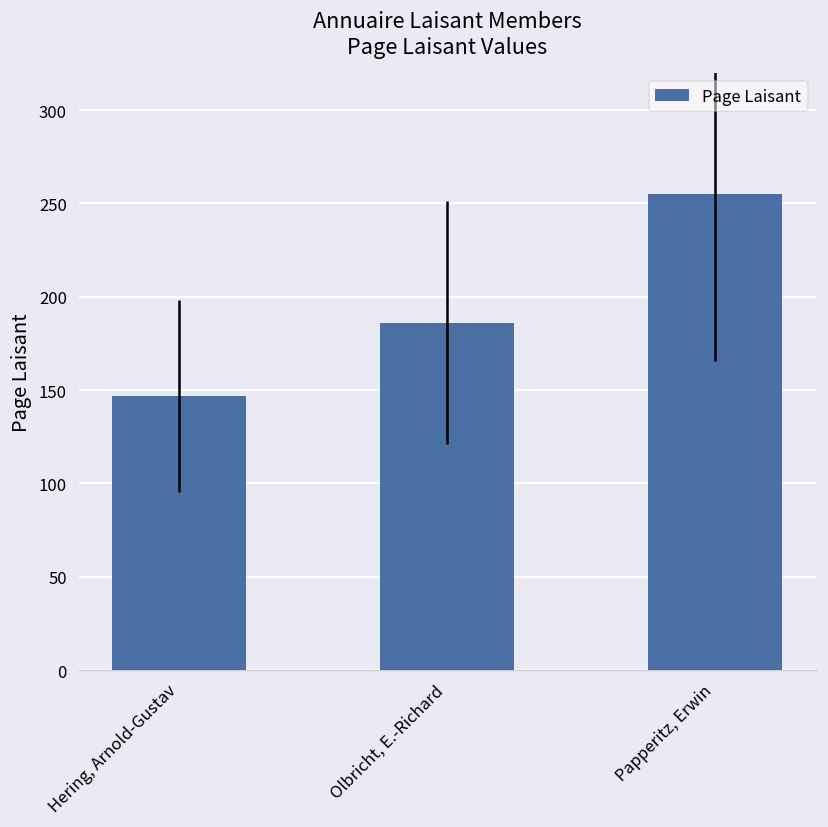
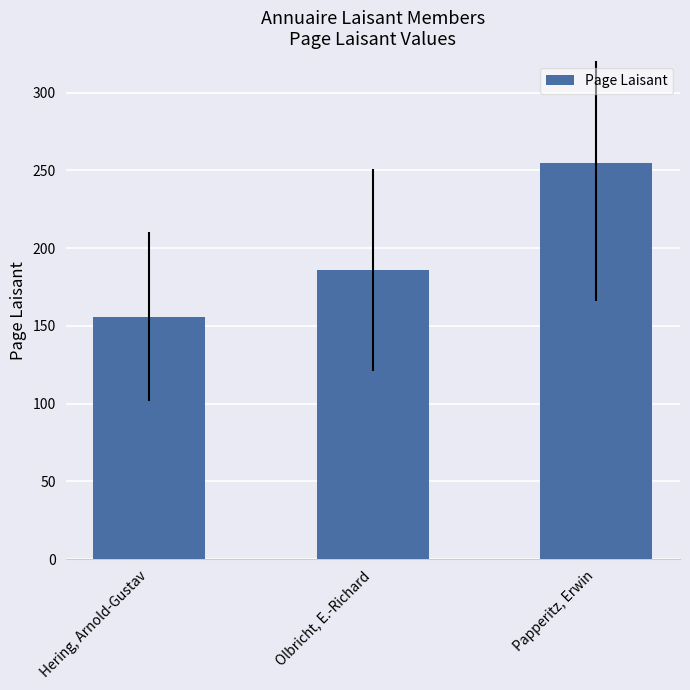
Hering, Arnold-Gustav: 147 -> 156
